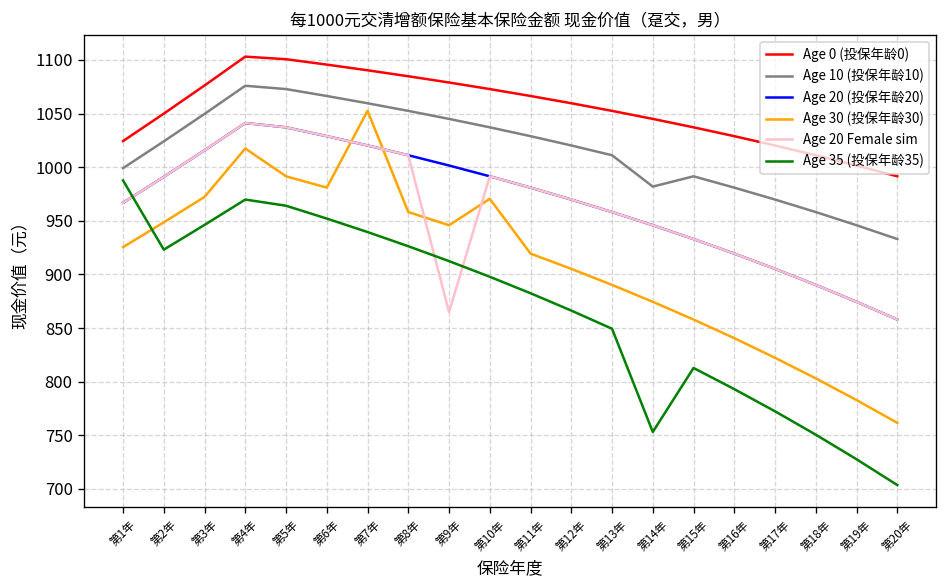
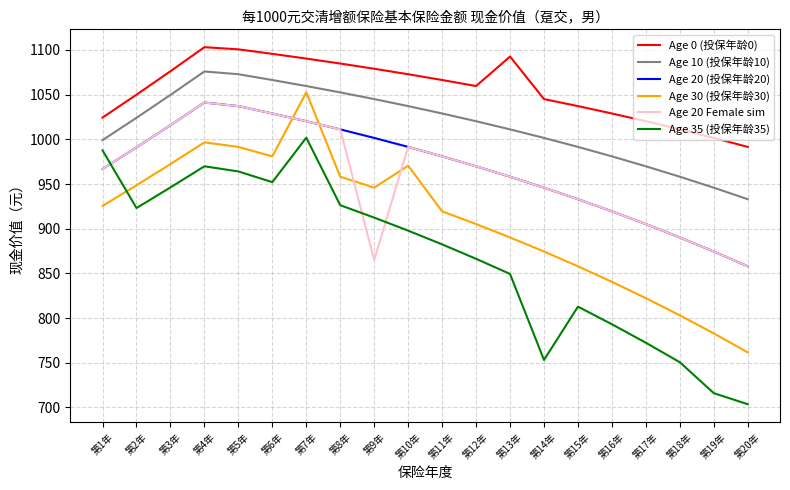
Age 30 (投保年龄30), 第4年: 1020 -> 1000
Age 35 (投保年龄35), 第7年: 940 -> 1000
Age 0 (投保年龄0), 第13年: 1050 -> 1090
Age 10 (投保年龄10), 第14年: 980 -> 1000
Age 35 (投保年龄35), 第19年: 730 -> 720
